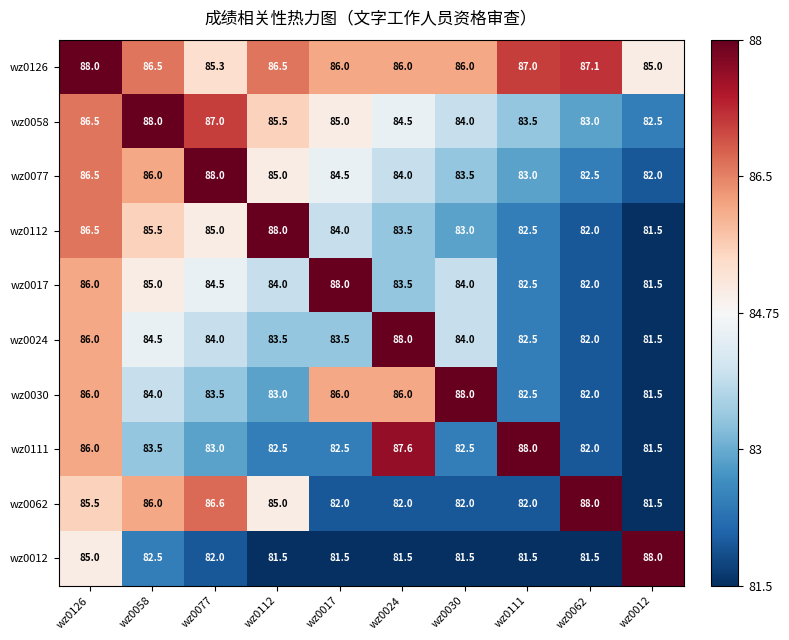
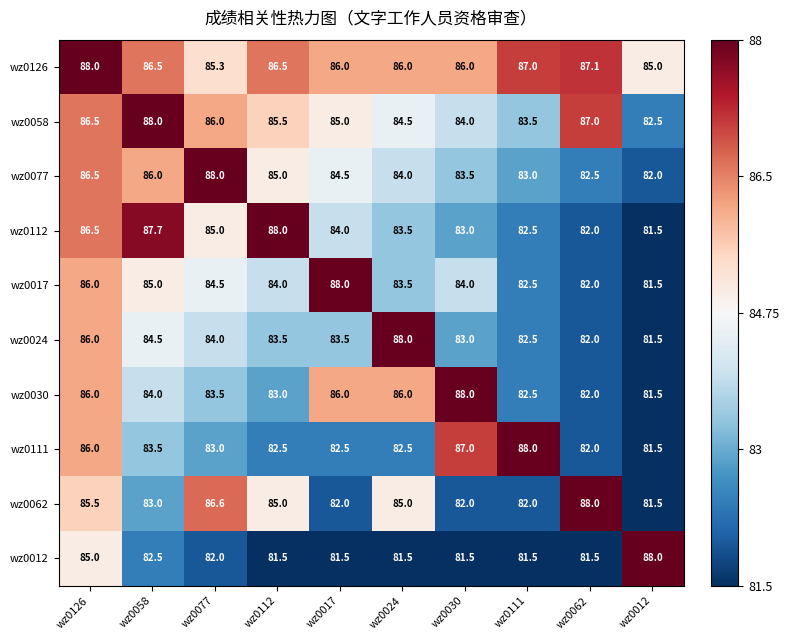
wz0058, wz0077: 87.0 -> 86.0
wz0058, wz0062: 83.0 -> 87.0
wz0112, wz0058: 85.5 -> 87.7
wz0024, wz0030: 84.0 -> 83.0
wz0111, wz0024: 87.6 -> 82.5
wz0111, wz0030: 82.5 -> 87.0
wz0062, wz0058: 86.0 -> 83.0
wz0062, wz0024: 82.0 -> 85.0
